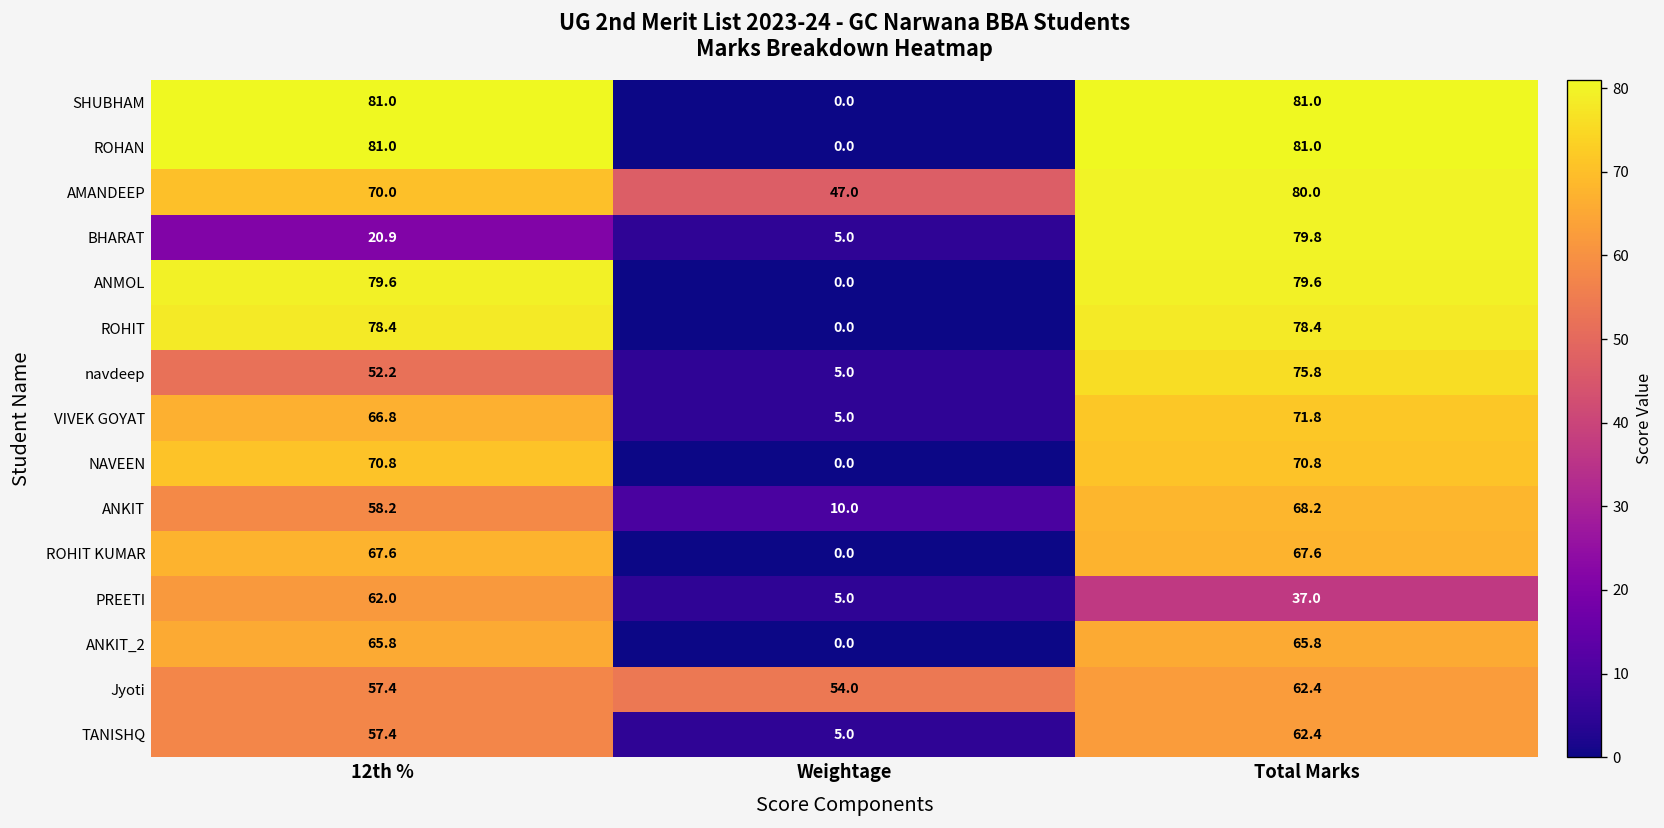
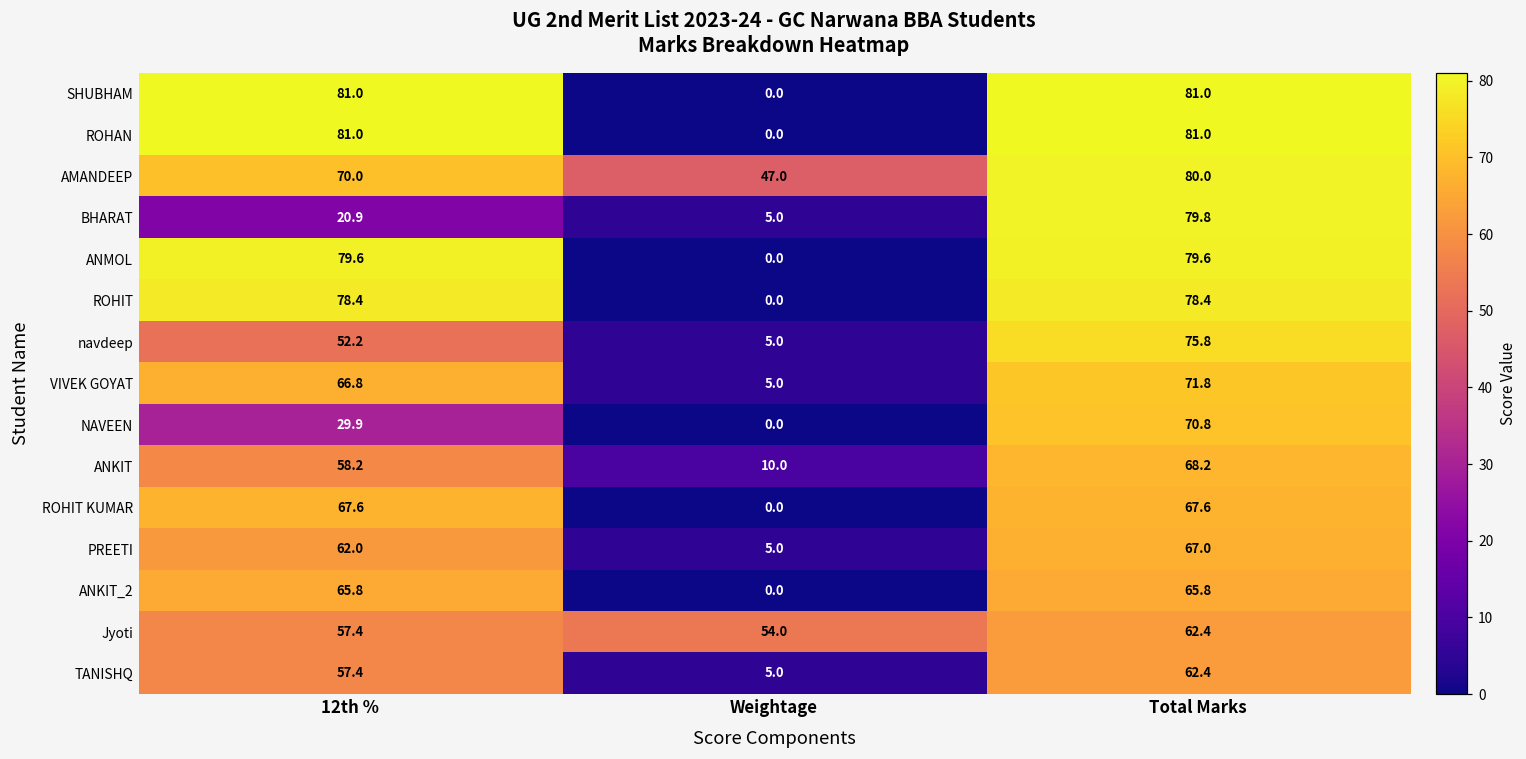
NAVEEN, 12th %: 70.8 -> 29.9
PREETI, Total Marks: 37.0 -> 67.0
